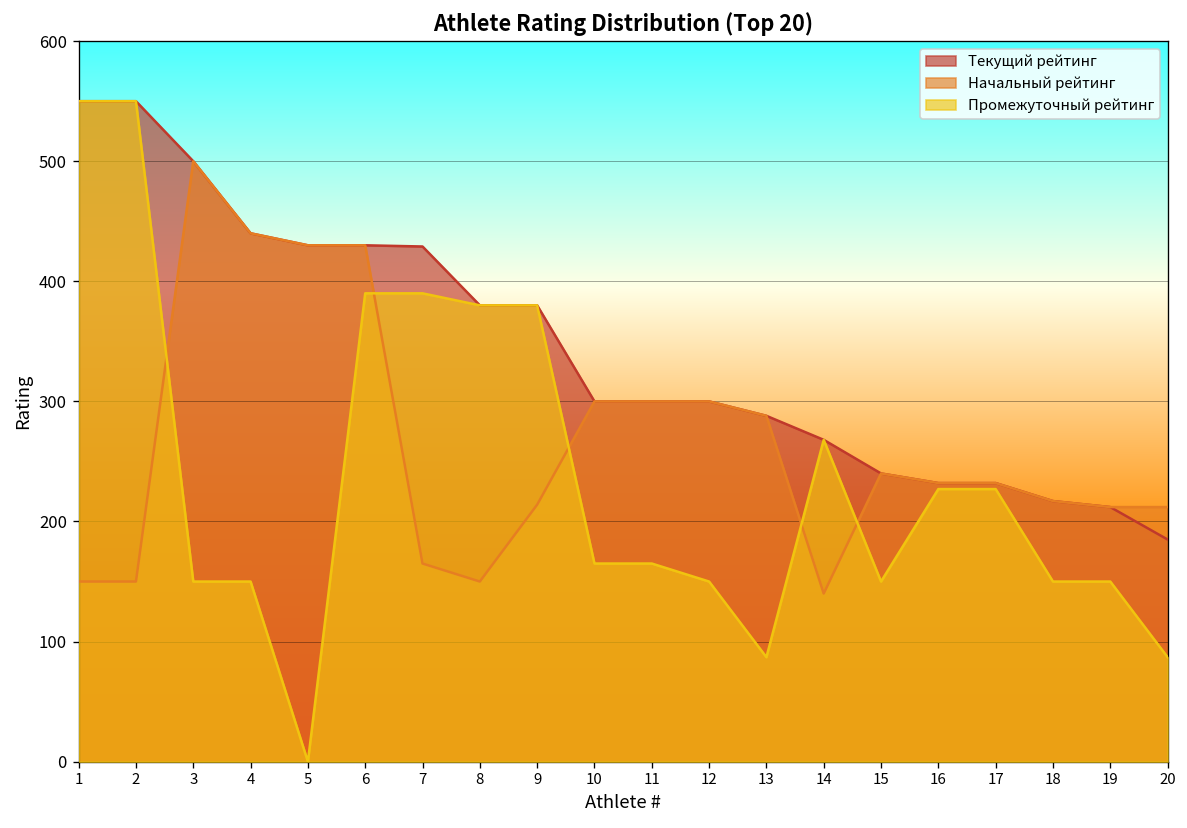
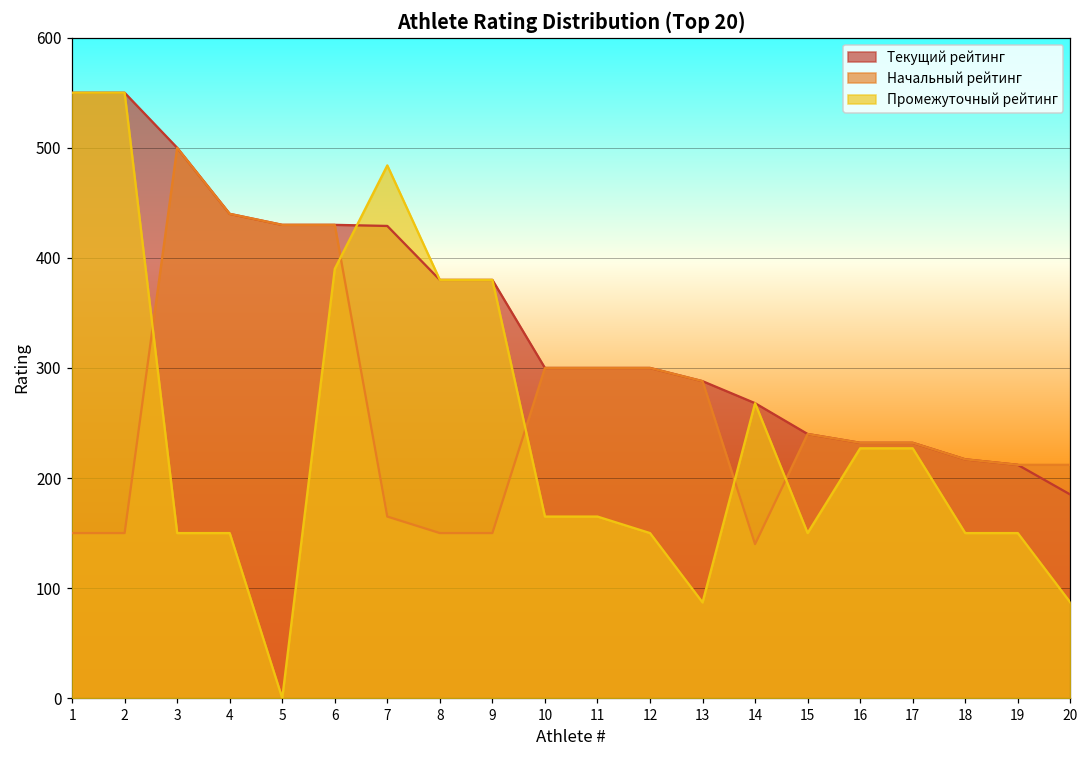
Промежуточный рейтинг, 7: 390 -> 484
Начальный рейтинг, 9: 214 -> 150
